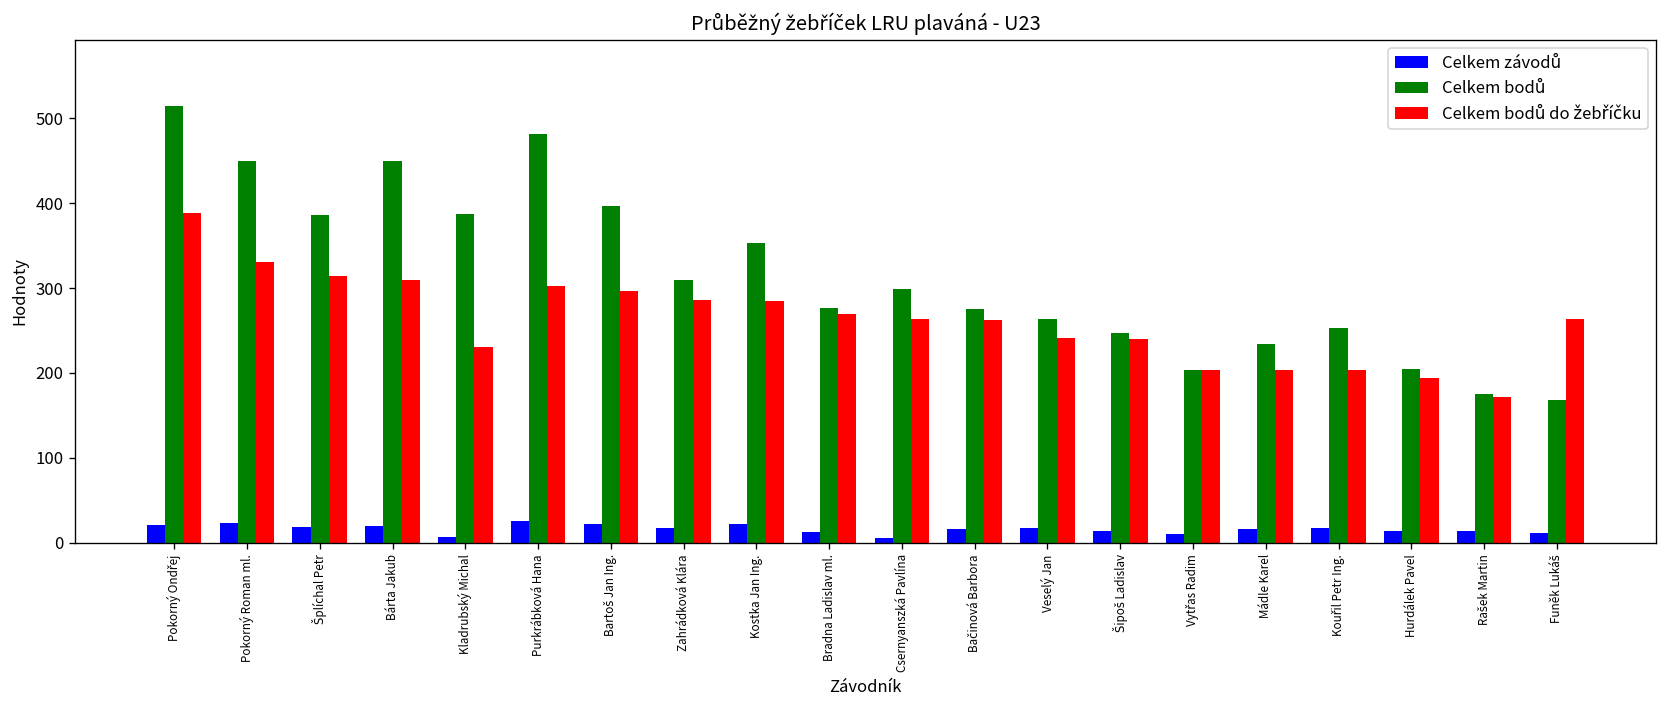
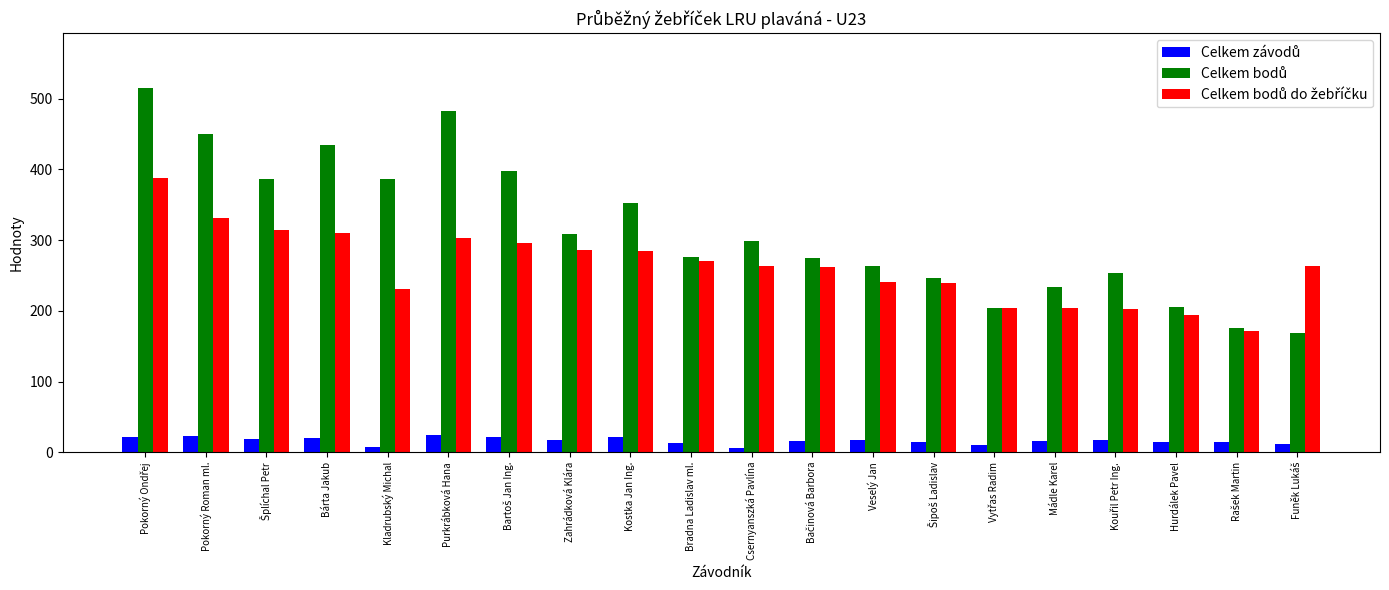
Celkem bodů, Bárta Jakub: 450 -> 440
